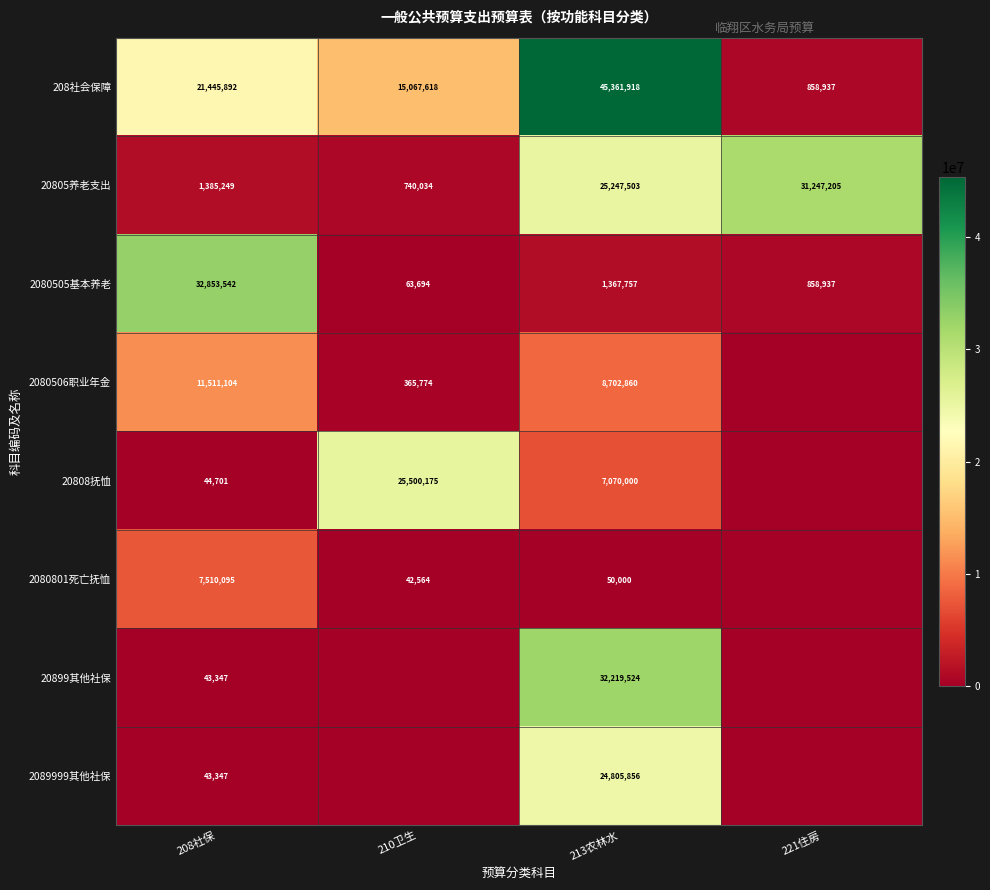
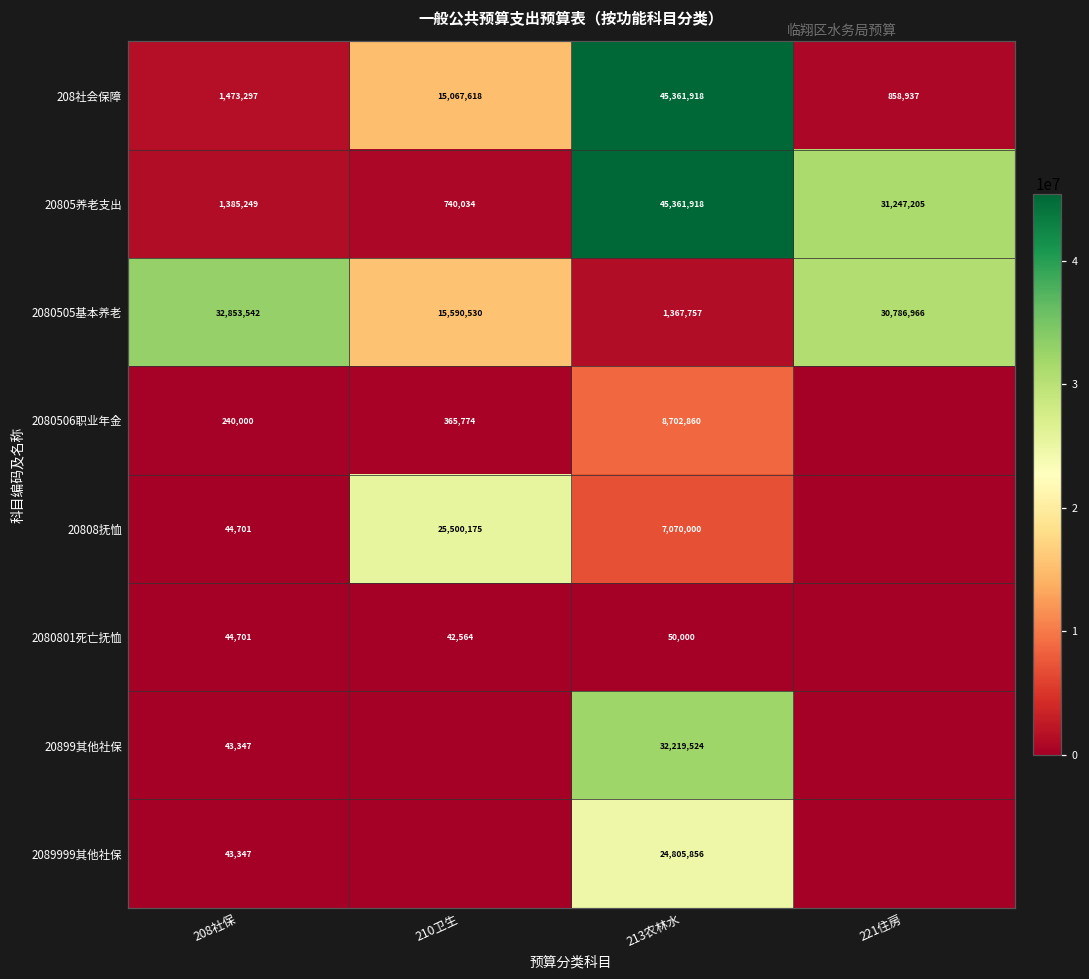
208社会保障, 208社保: 21,445,892 -> 1,473,297
20805养老支出, 213农林水: 25,247,503 -> 45,361,918
2080505基本养老, 210卫生: 63,694 -> 15,590,530
2080505基本养老, 221住房: 858,937 -> 30,786,966
2080506职业年金, 208社保: 11,511,104 -> 240,000
2080801死亡抚恤, 208社保: 7,510,095 -> 44,701
